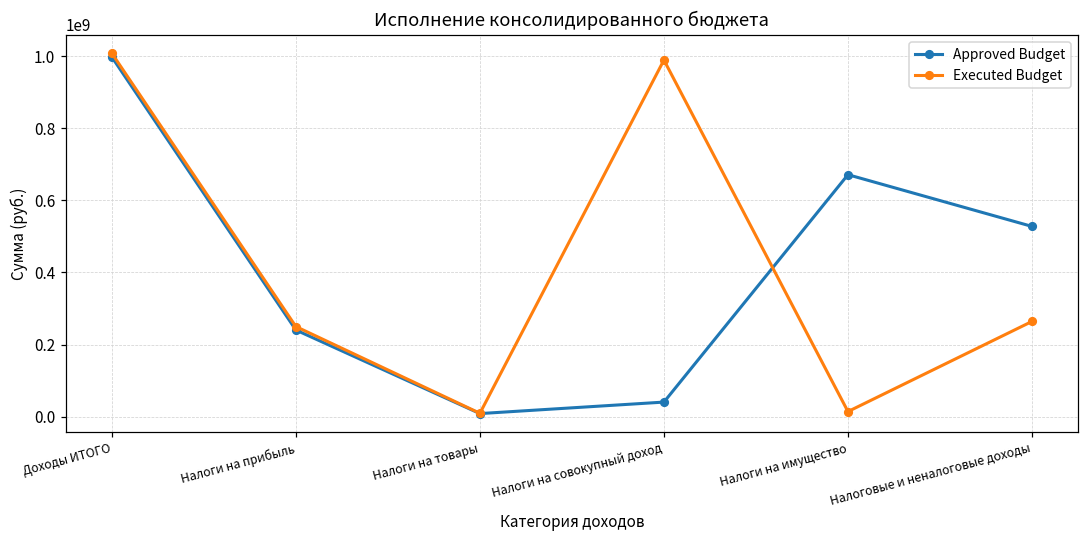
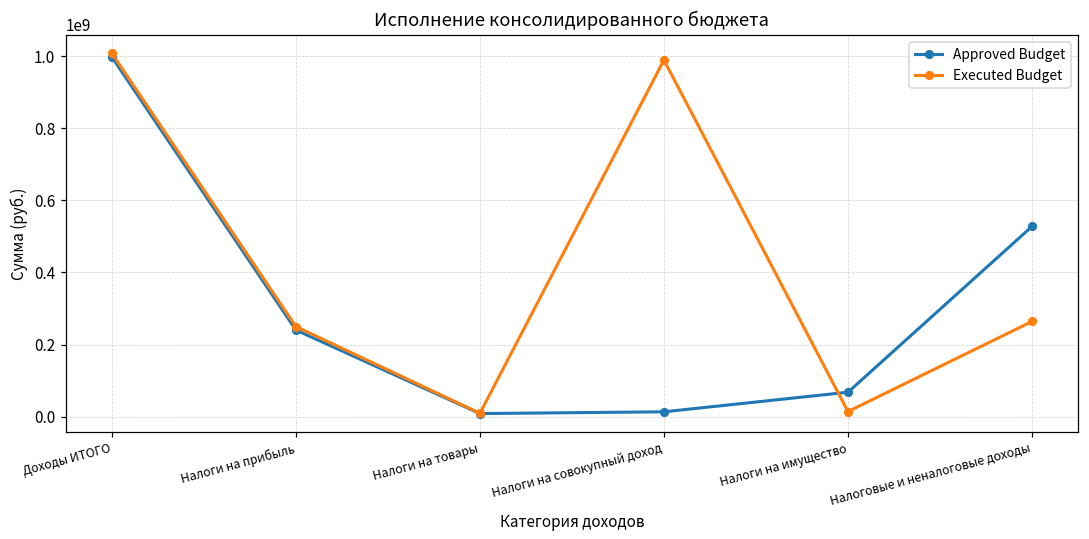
Approved Budget, Налоги на совокупный доход: 40000000 -> 10000000
Approved Budget, Налоги на имущество: 670000000 -> 70000000
